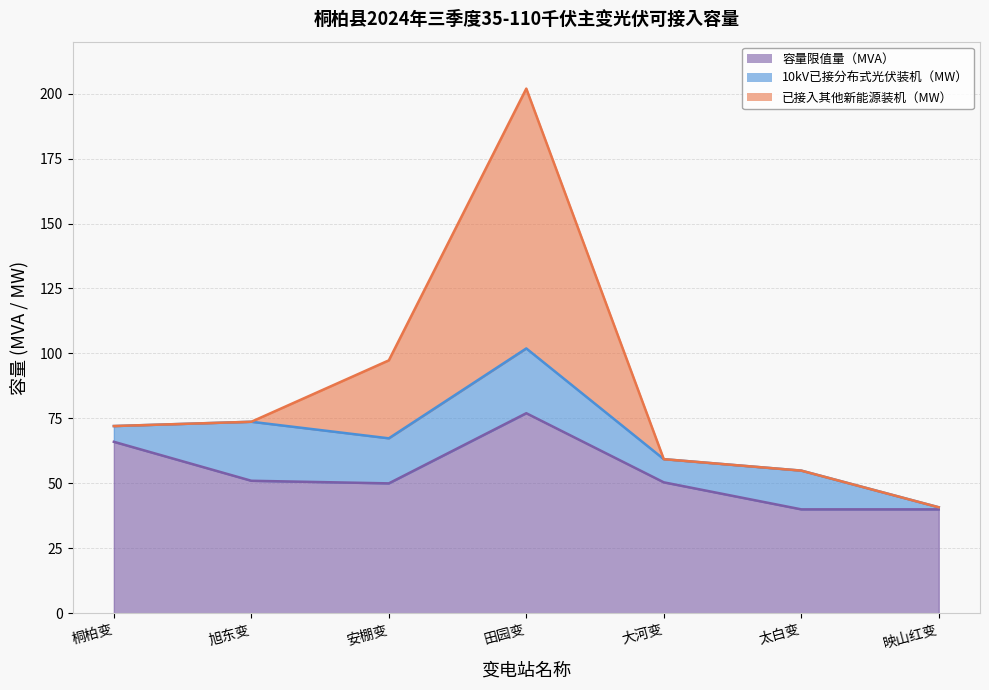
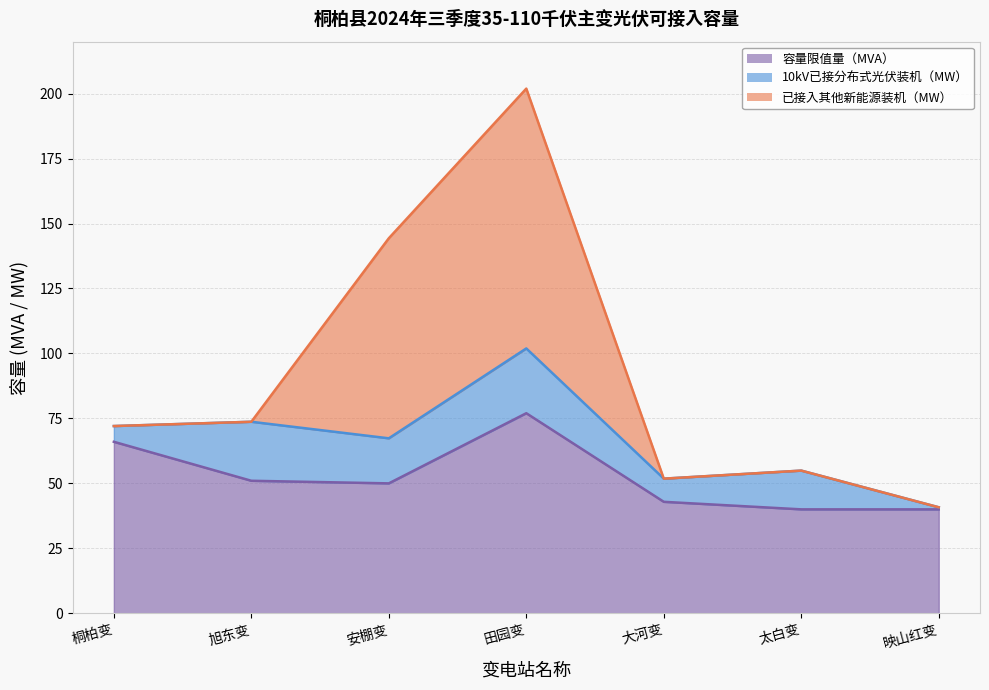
已接入其他新能源装机（MW）, 安棚变: 30 -> 77
容量限值量（MVA）, 大河变: 50 -> 43
